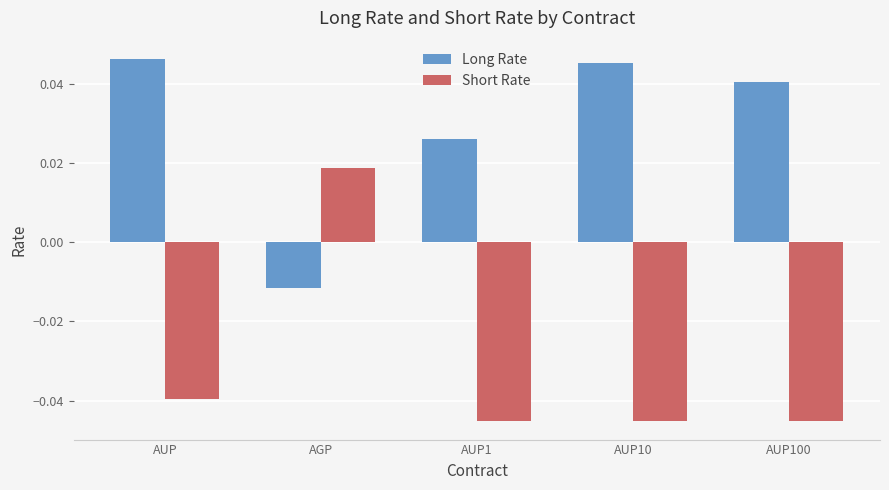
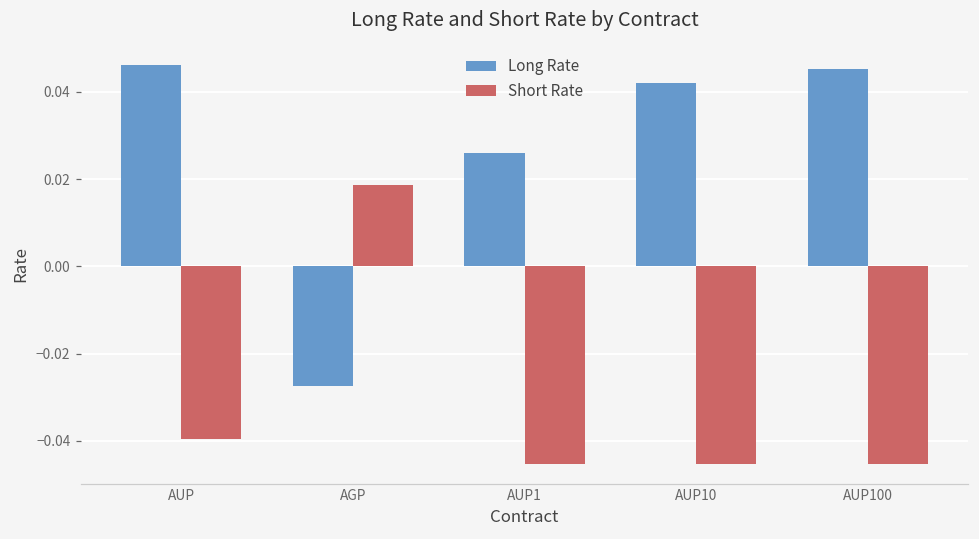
Long Rate, AGP: -0.011 -> -0.027
Long Rate, AUP10: 0.045 -> 0.042
Long Rate, AUP100: 0.040 -> 0.045
